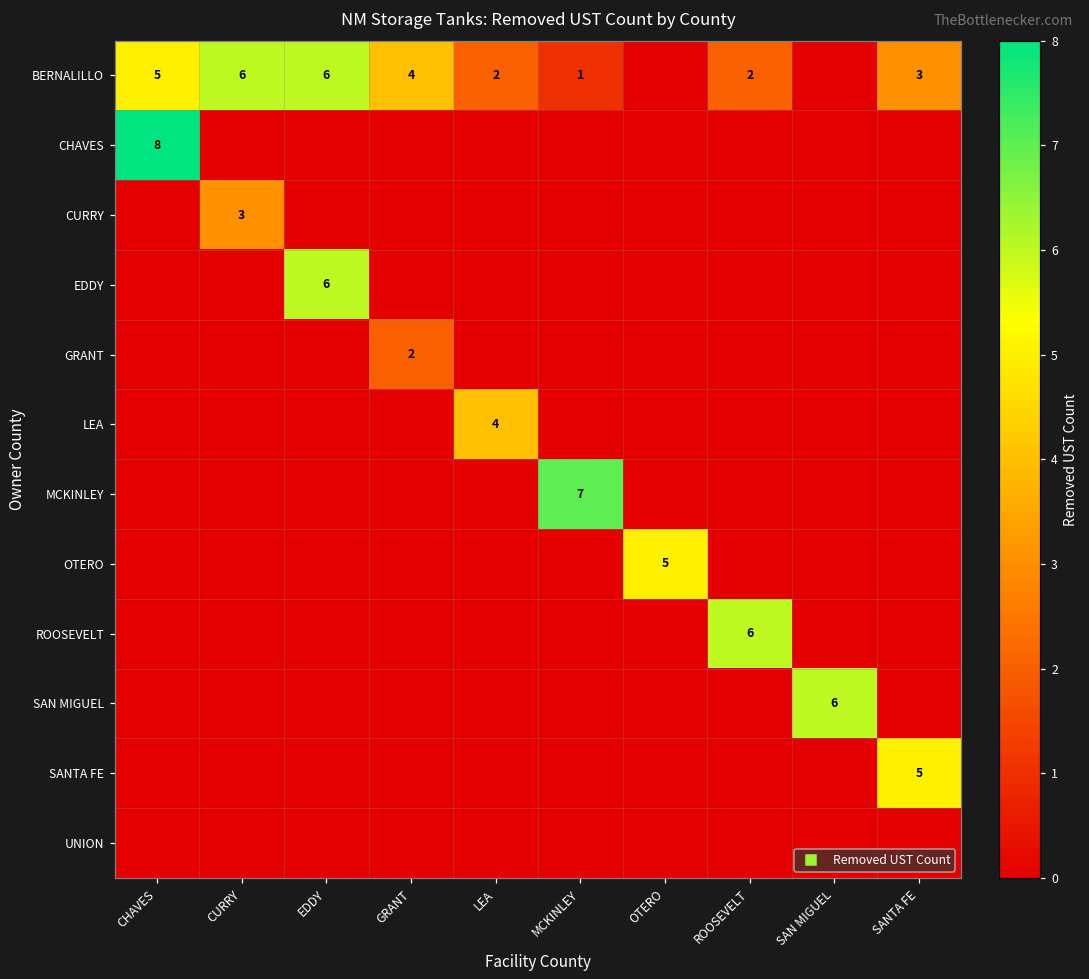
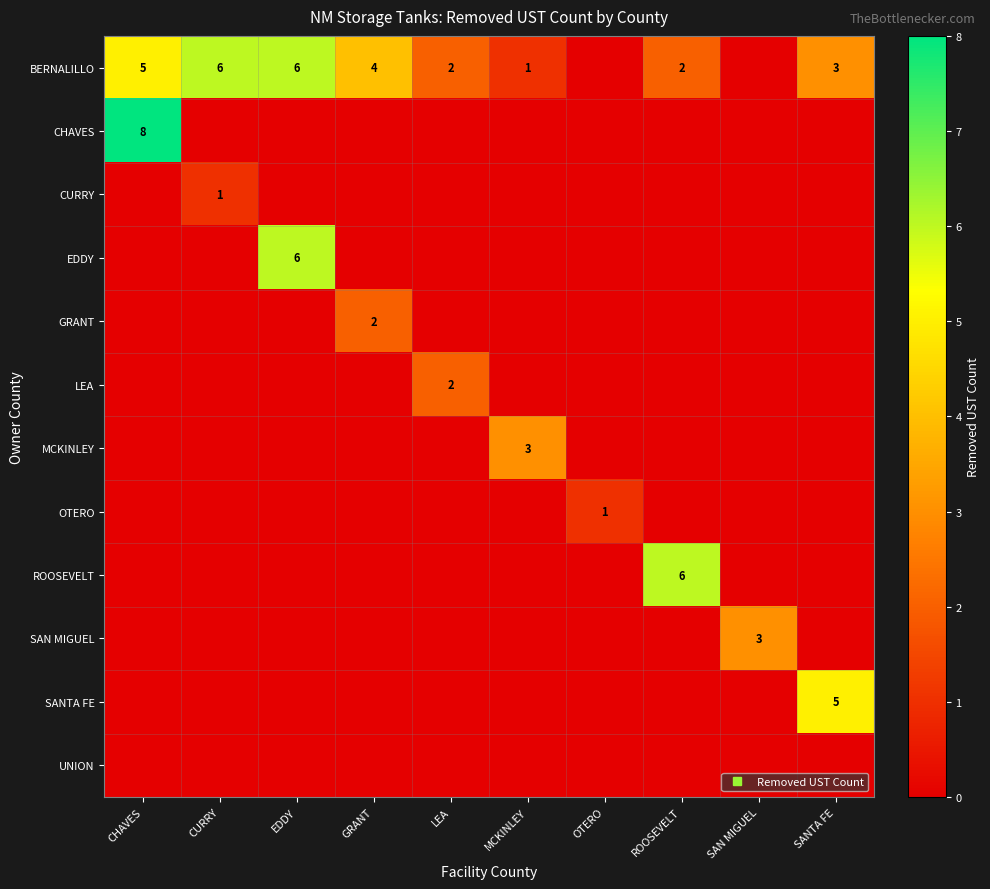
CURRY, CURRY: 3 -> 1
LEA, LEA: 4 -> 2
MCKINLEY, MCKINLEY: 7 -> 3
OTERO, OTERO: 5 -> 1
SAN MIGUEL, SAN MIGUEL: 6 -> 3
